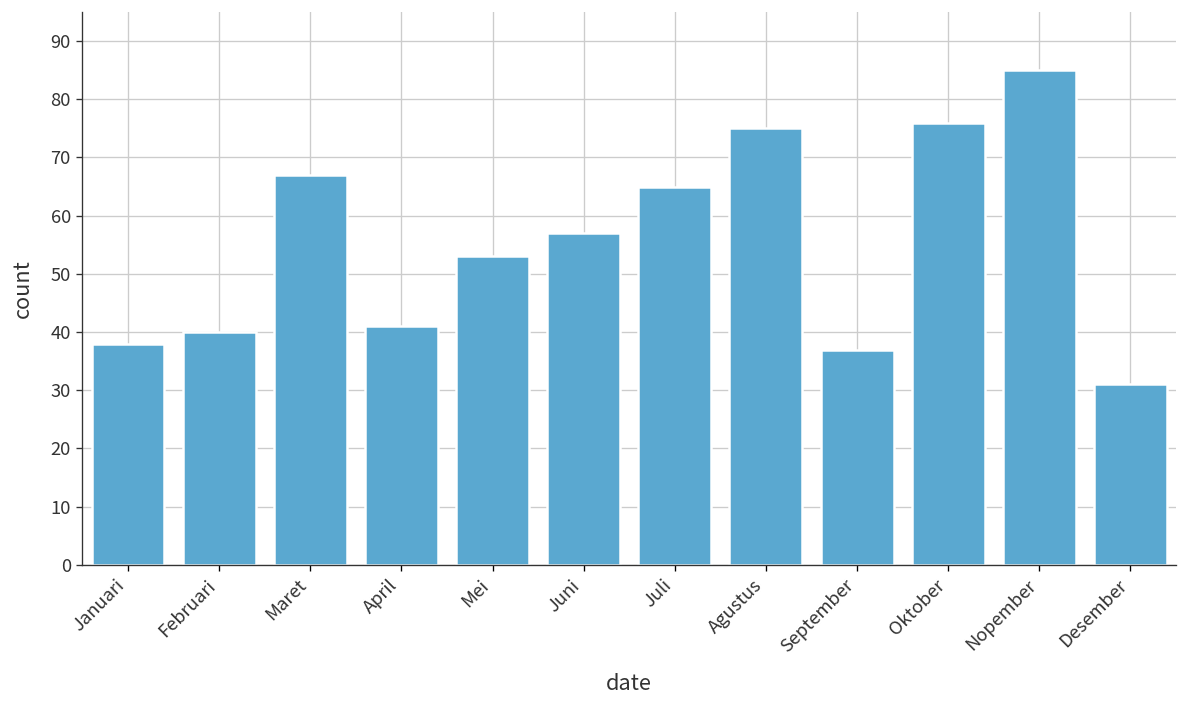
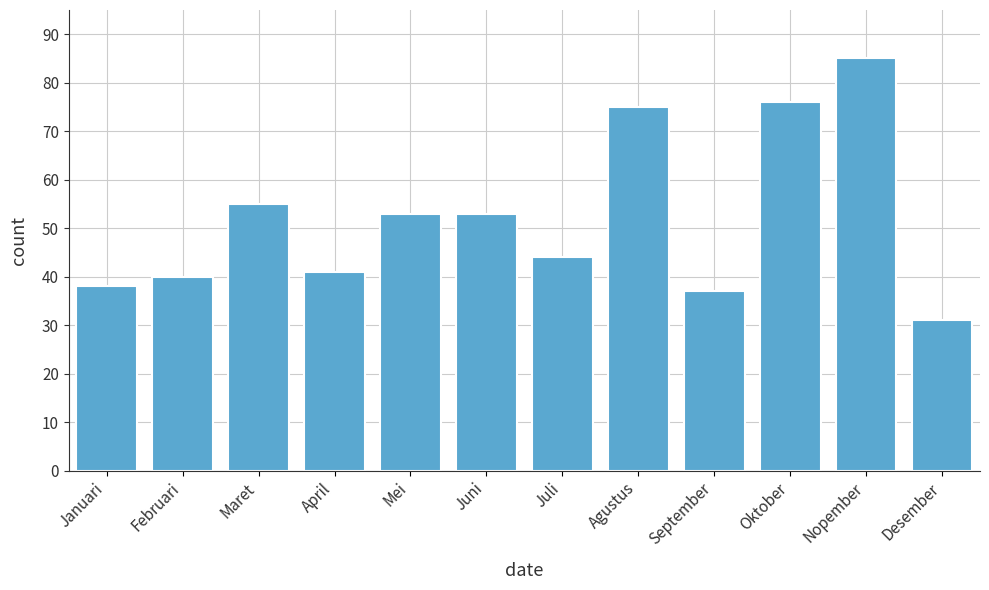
Maret: 67 -> 55
Juni: 57 -> 53
Juli: 65 -> 44
